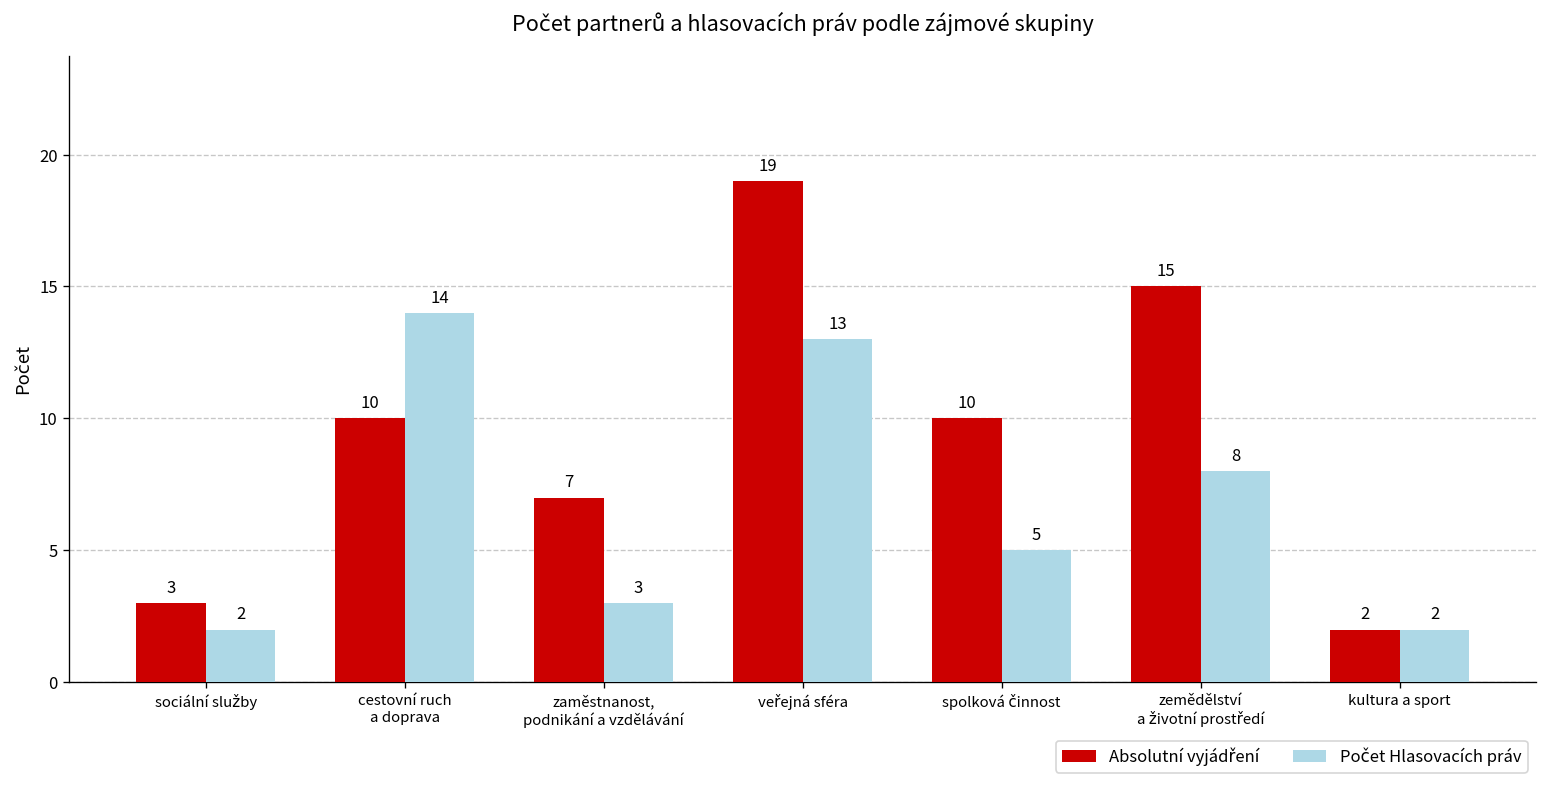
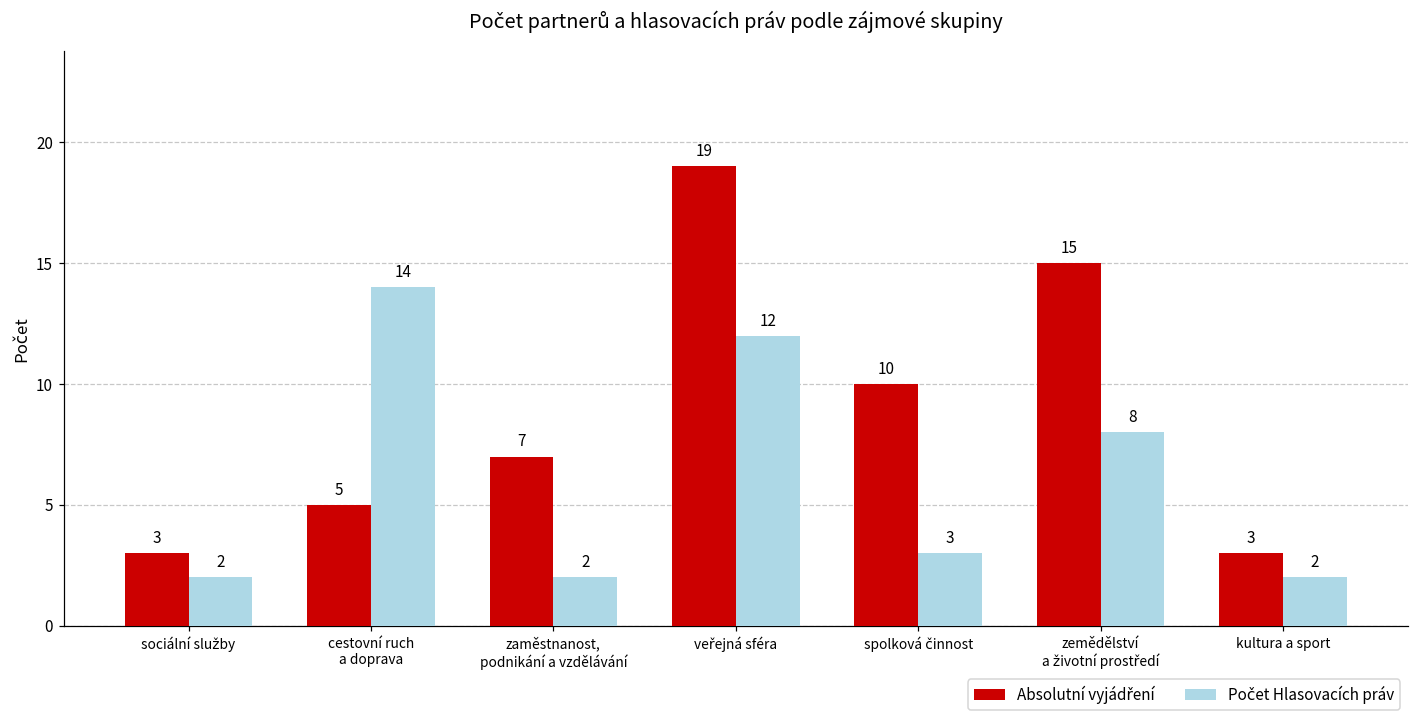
Absolutní vyjádření, cestovní ruch a doprava: 10 -> 5
Počet Hlasovacích práv, zaměstnanost, podnikání a vzdělávání: 3 -> 2
Počet Hlasovacích práv, veřejná sféra: 13 -> 12
Počet Hlasovacích práv, spolková činnost: 5 -> 3
Absolutní vyjádření, kultura a sport: 2 -> 3
